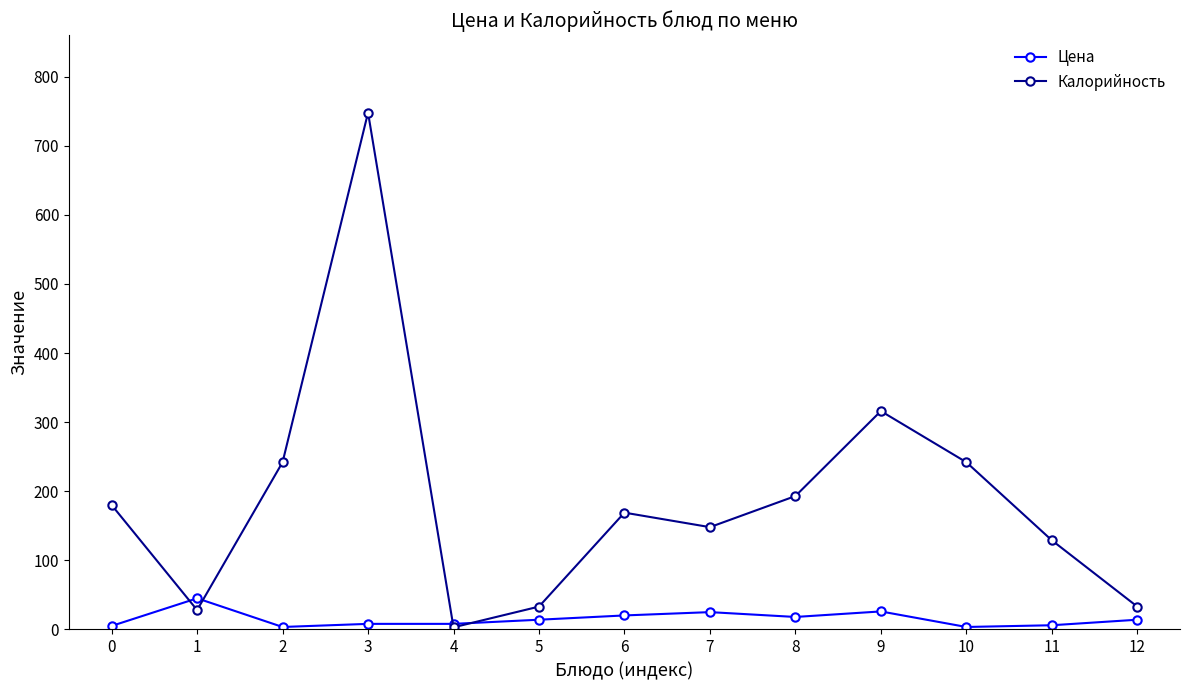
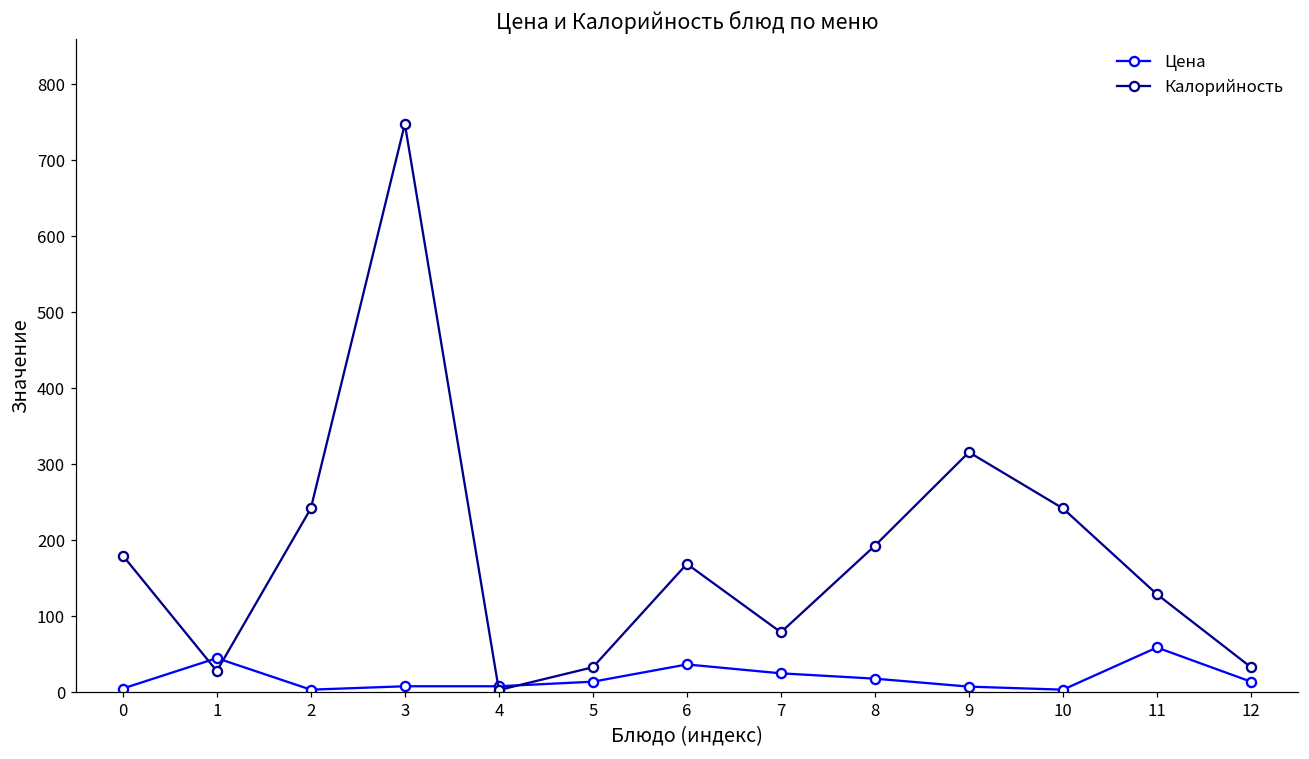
Цена, 6: 20 -> 40
Калорийность, 7: 150 -> 80
Цена, 9: 30 -> 10
Цена, 11: 10 -> 60
